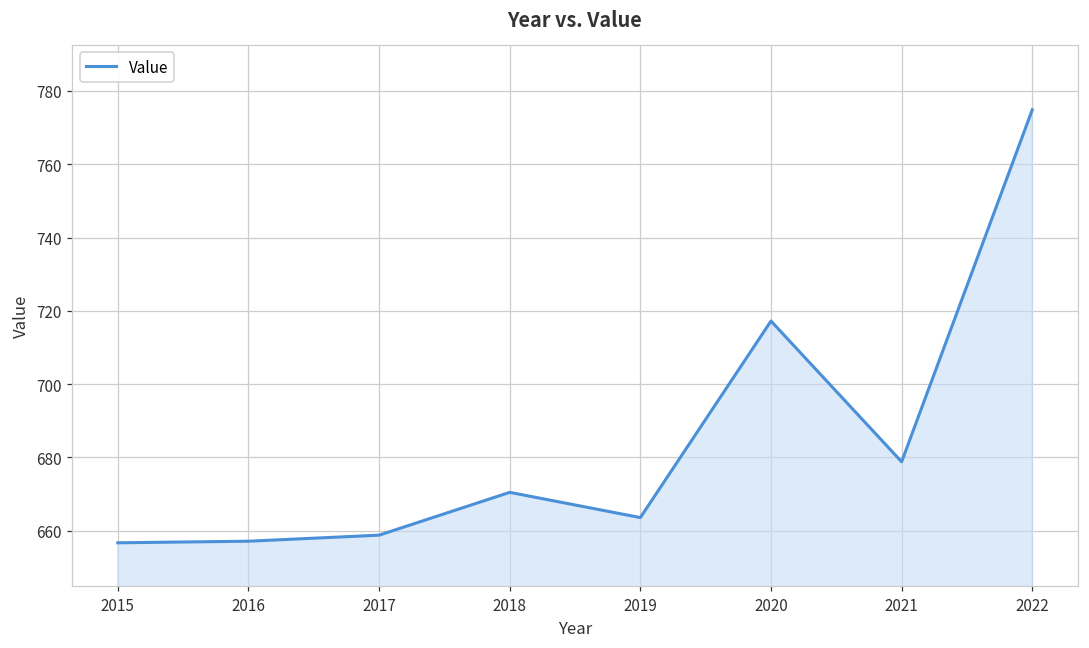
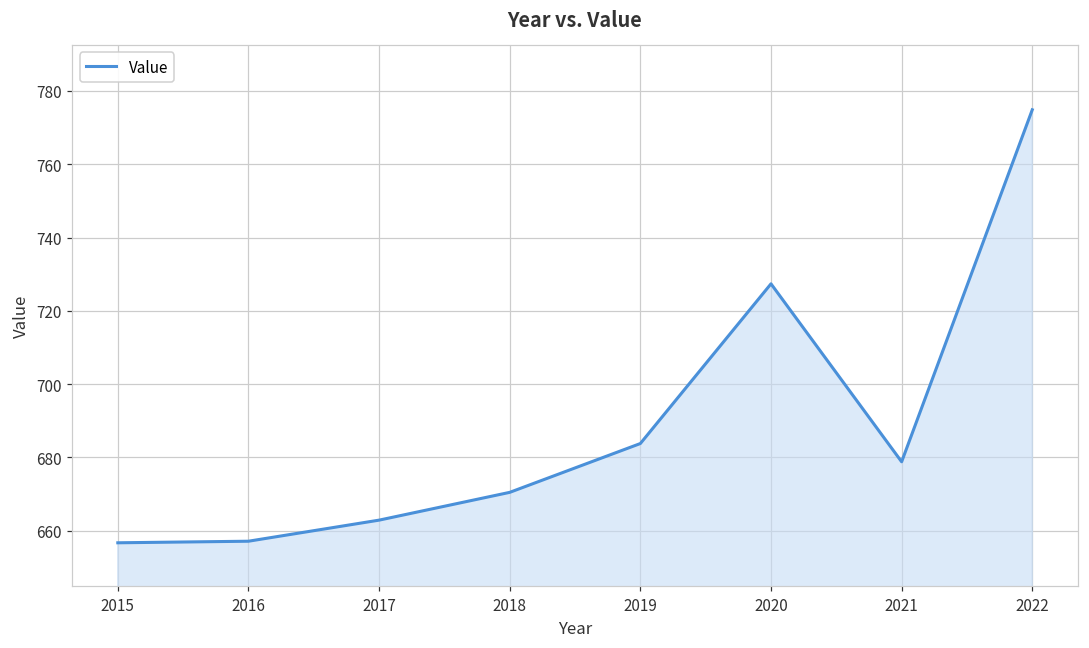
2017: 659 -> 663
2019: 664 -> 684
2020: 717 -> 727
